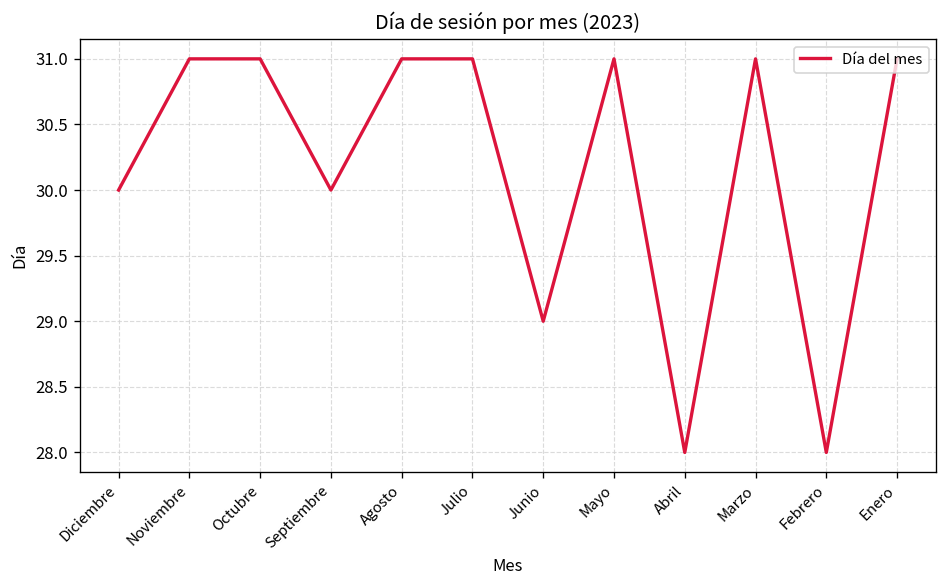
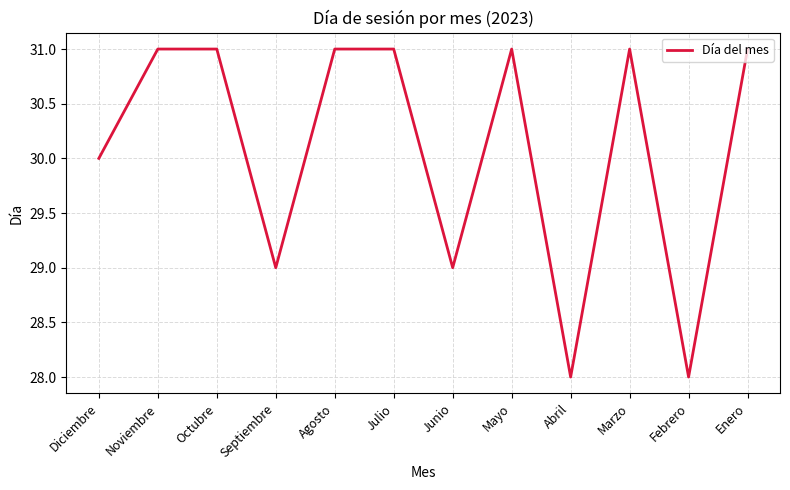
Septiembre: 30 -> 29
